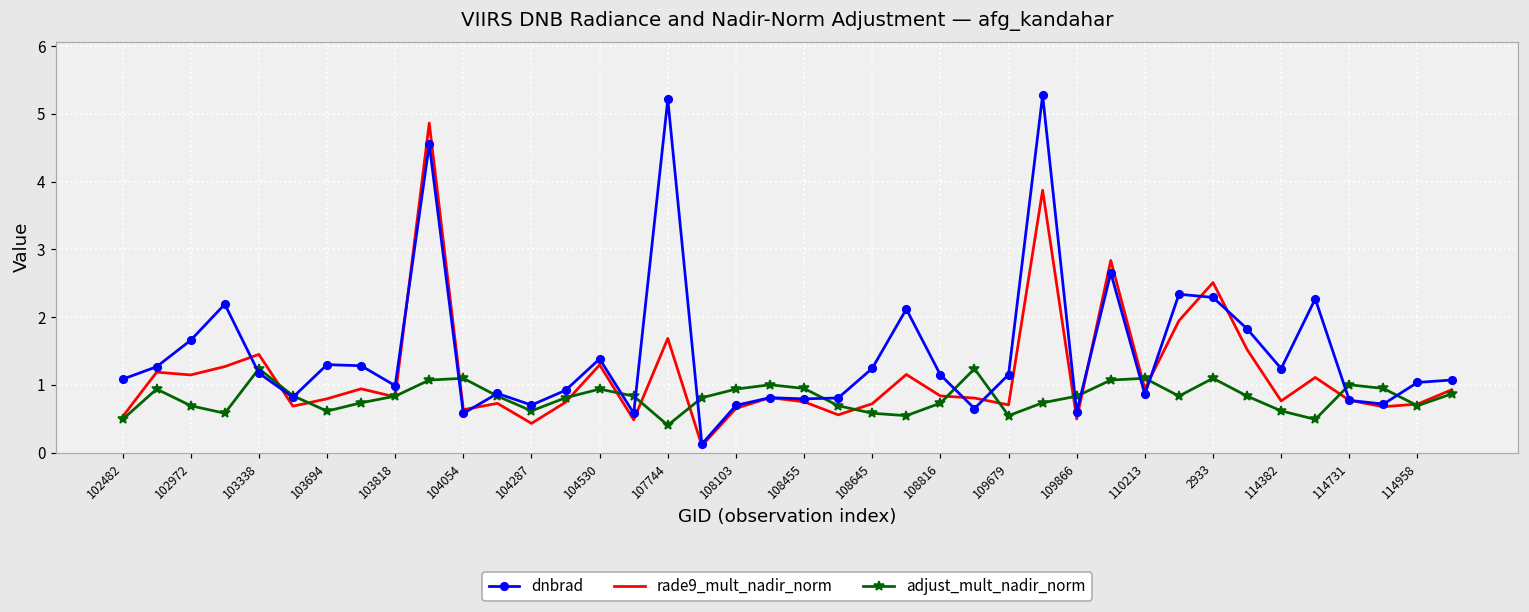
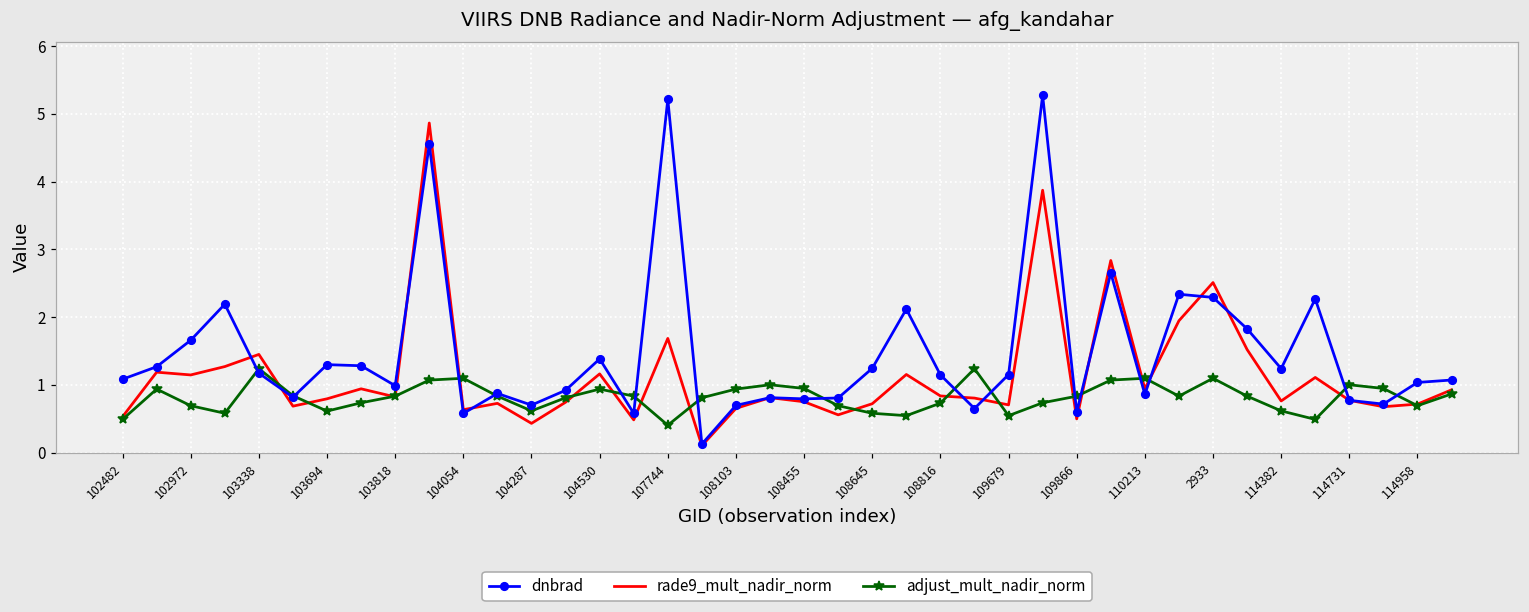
rade9_mult_nadir_norm, 104530: 1.3 -> 1.2
